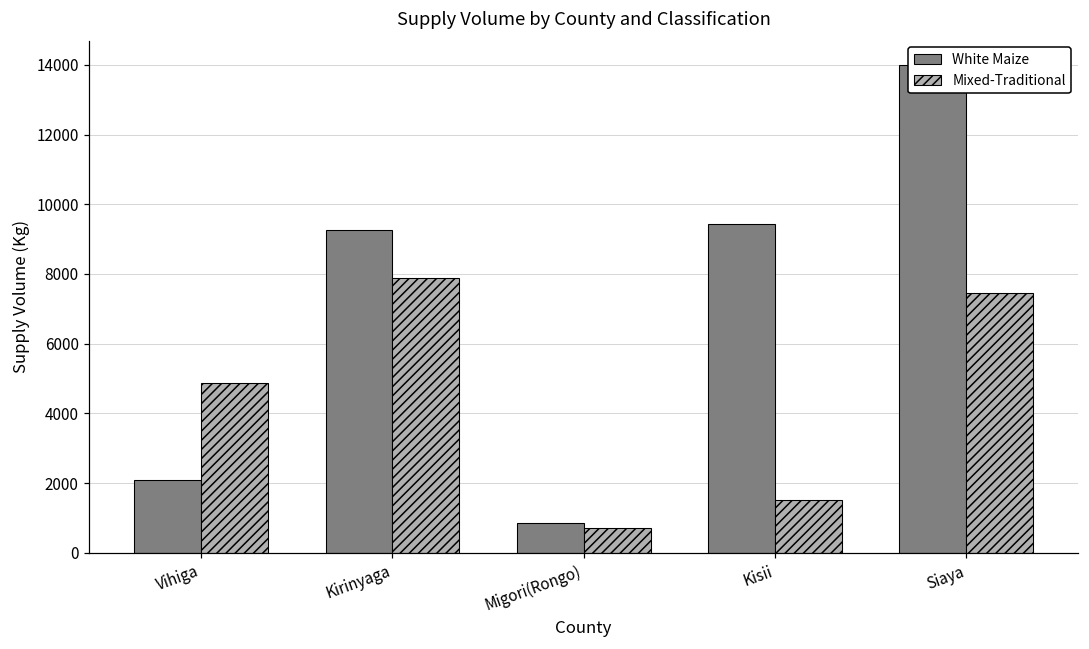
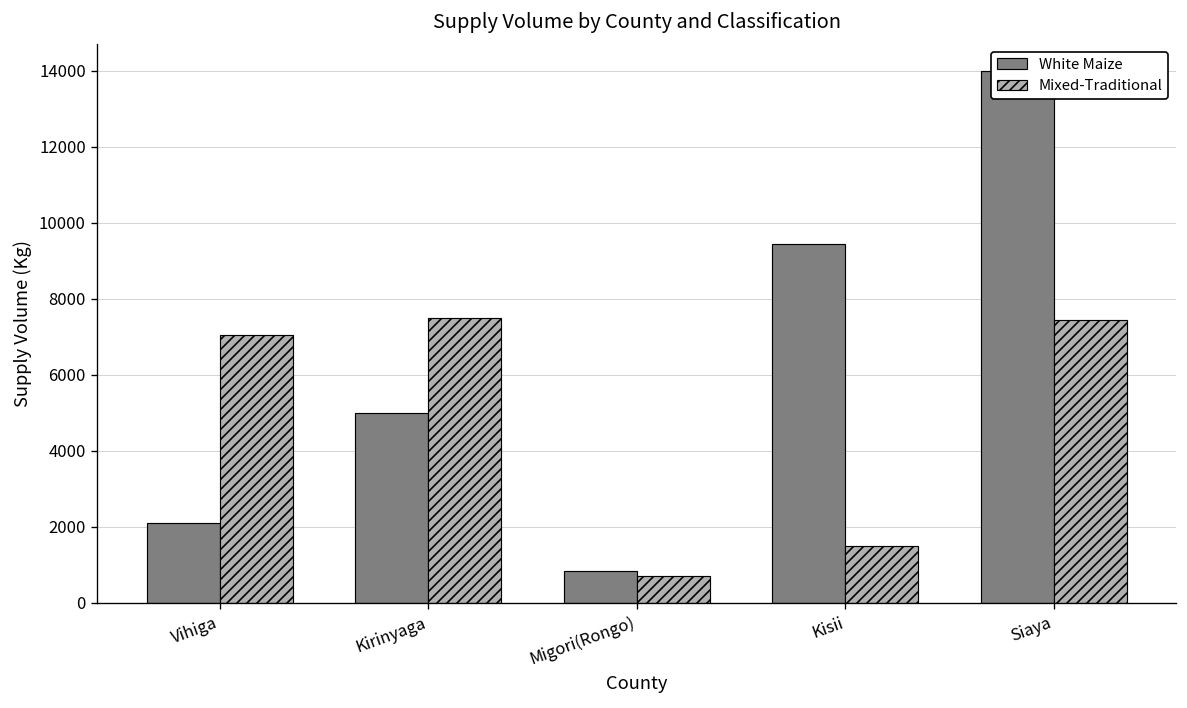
Mixed-Traditional, Vihiga: 4900 -> 7000
White Maize, Kirinyaga: 9300 -> 5000
Mixed-Traditional, Kirinyaga: 7900 -> 7500
